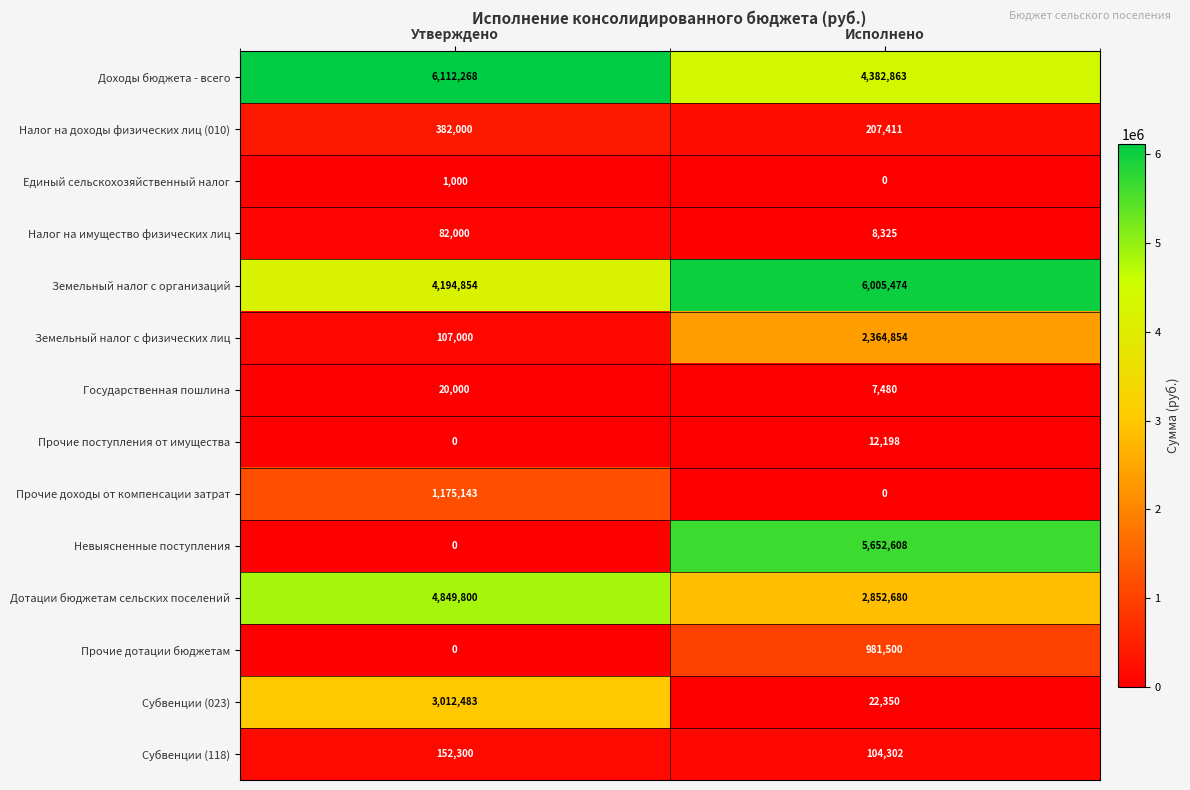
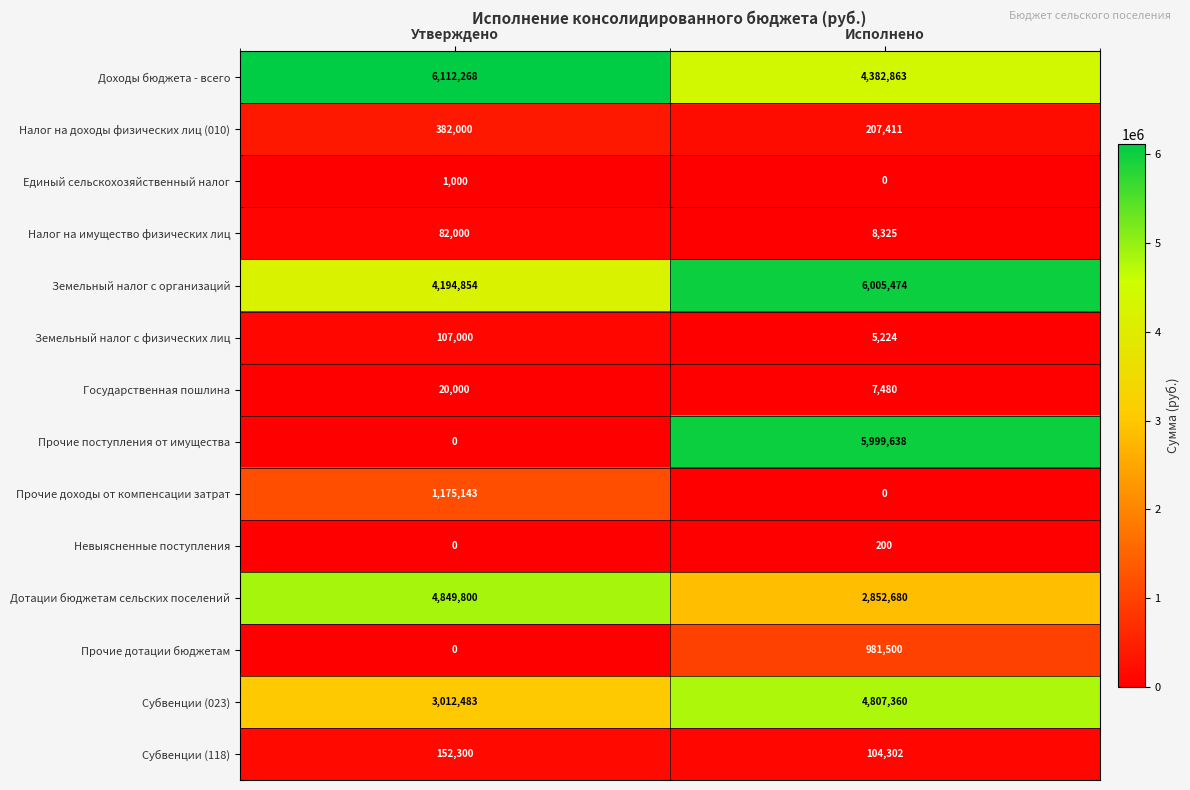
Земельный налог с физических лиц, Исполнено: 2,364,854 -> 5,224
Прочие поступления от имущества, Исполнено: 12,198 -> 5,999,638
Невыясненные поступления, Исполнено: 5,652,608 -> 200
Субвенции (023), Исполнено: 22,350 -> 4,807,360
